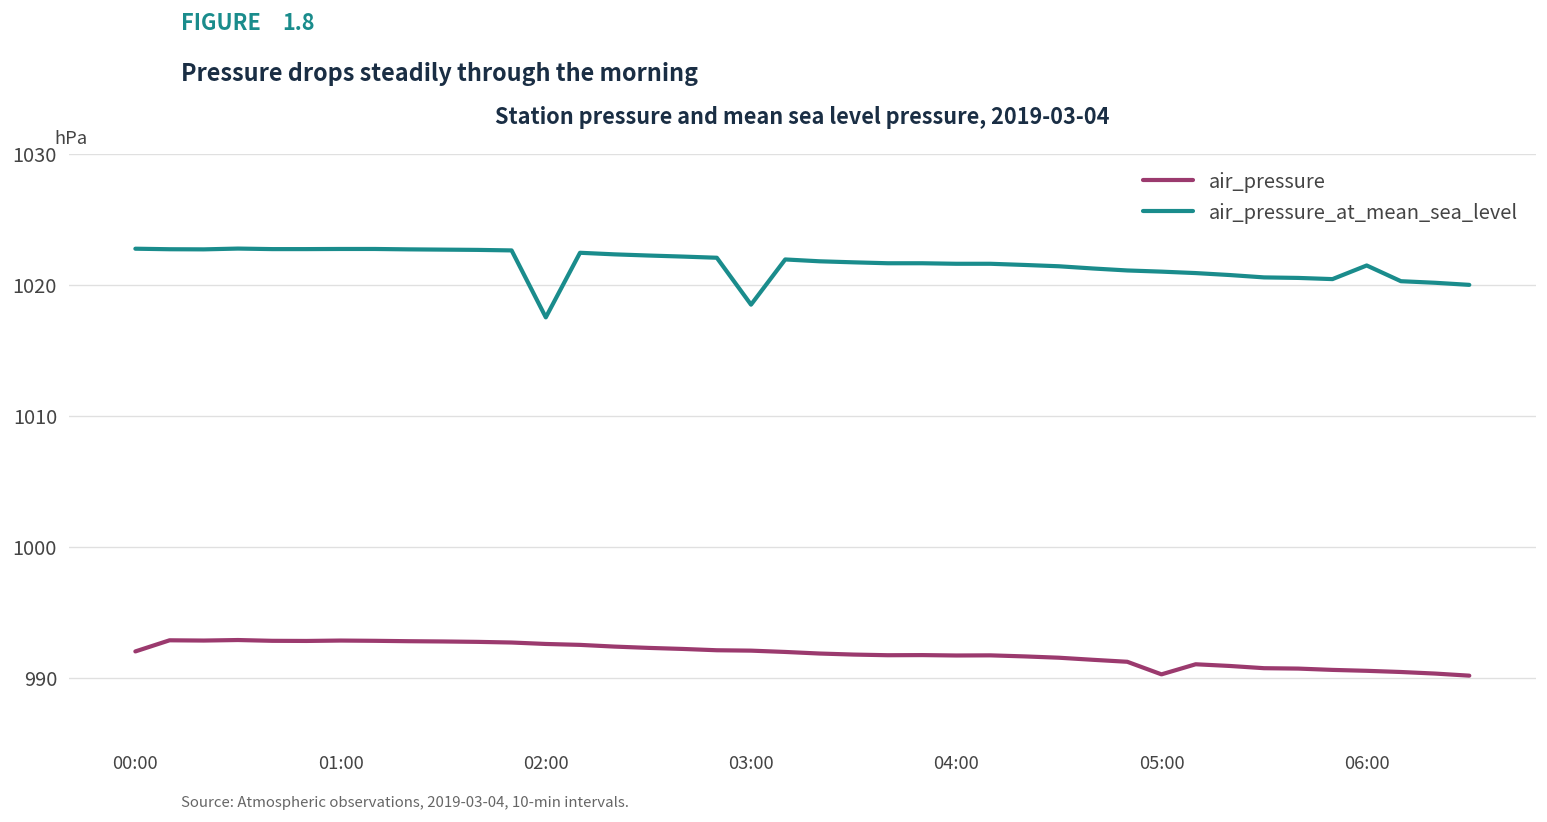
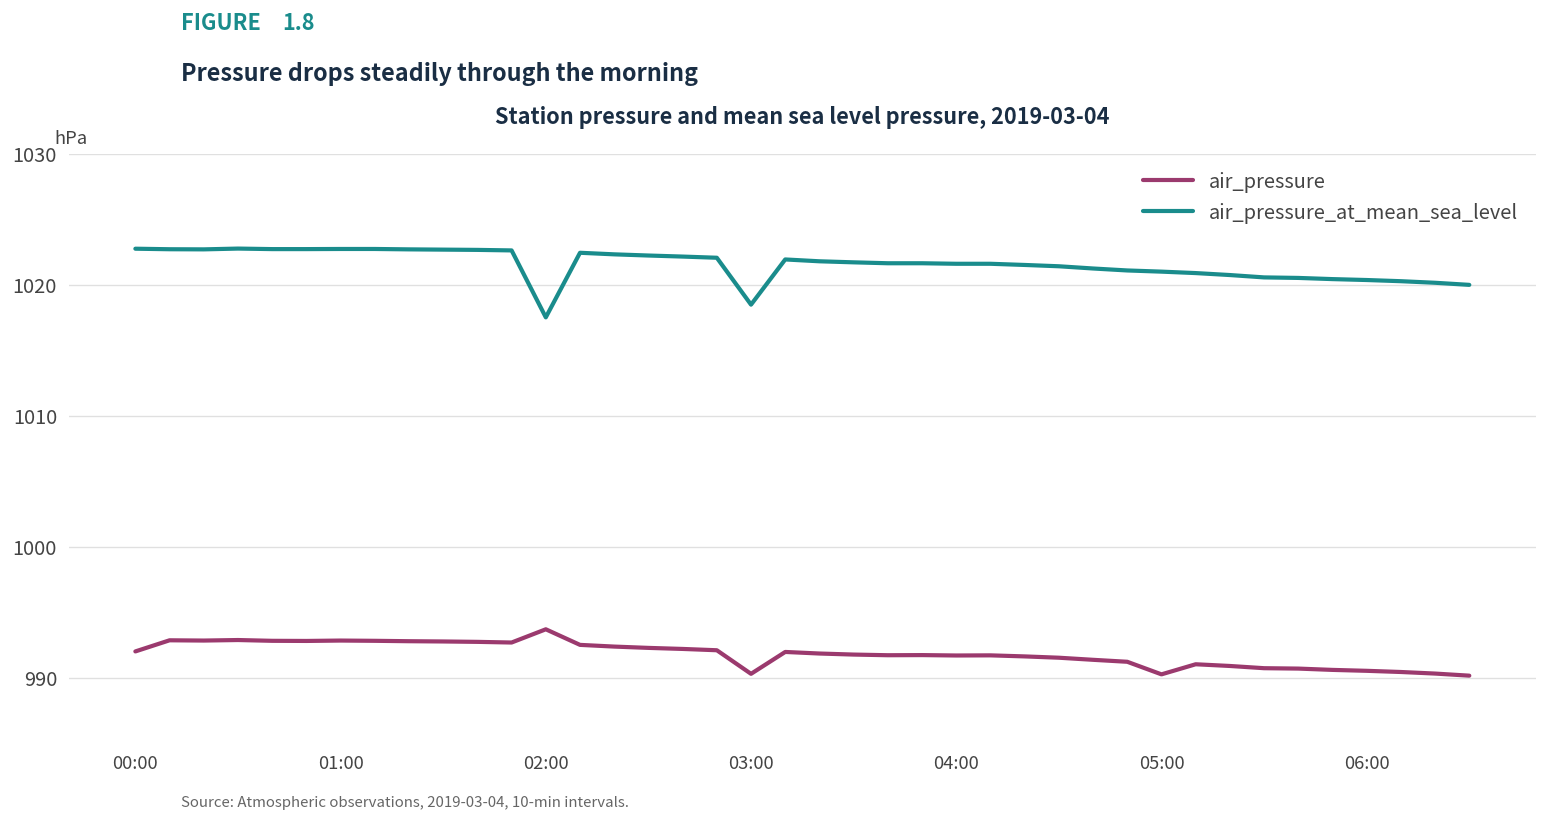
air_pressure, 02:00: 992.6 -> 993.7
air_pressure, 03:00: 992.1 -> 990.3
air_pressure_at_mean_sea_level, 06:00: 1021.5 -> 1020.4
